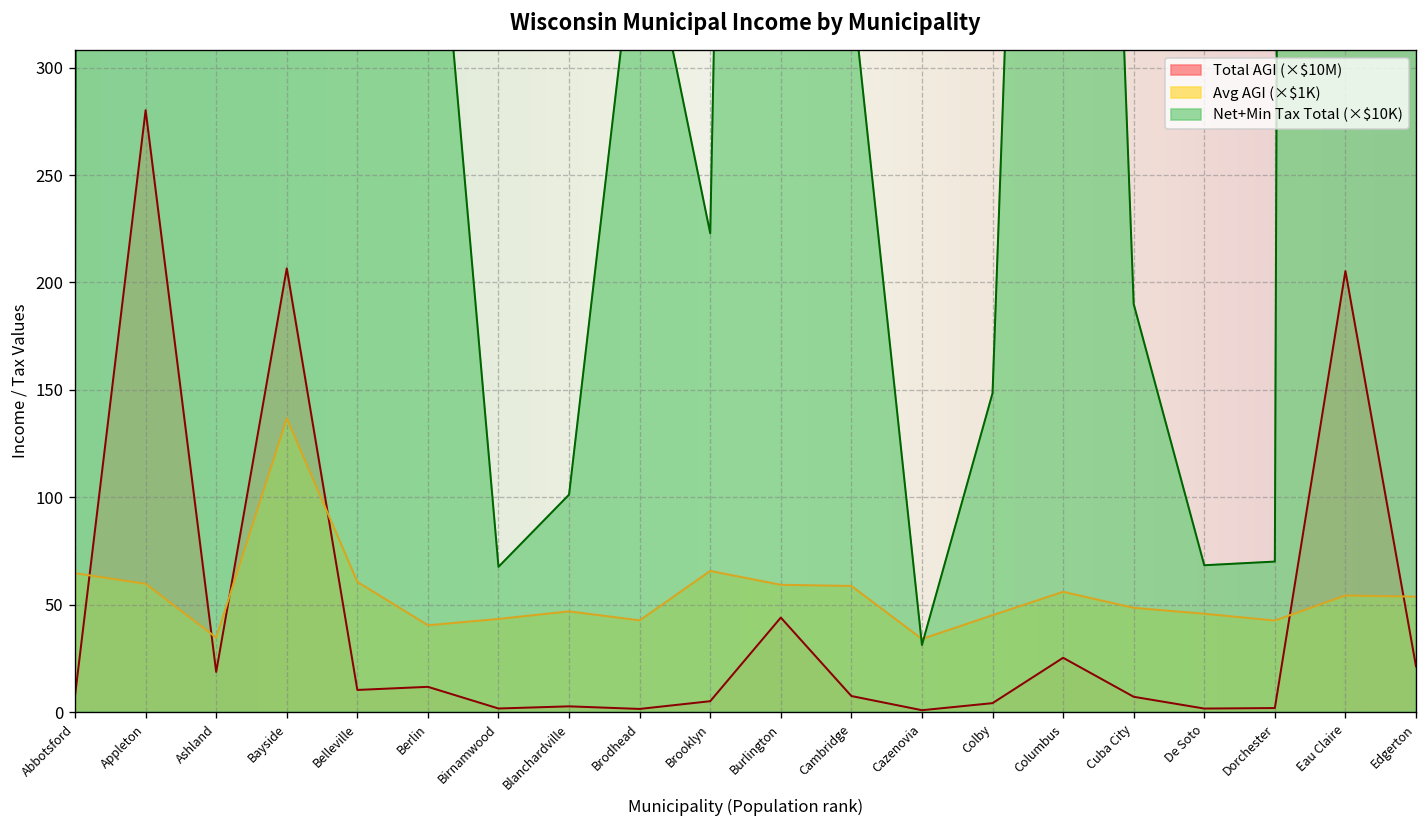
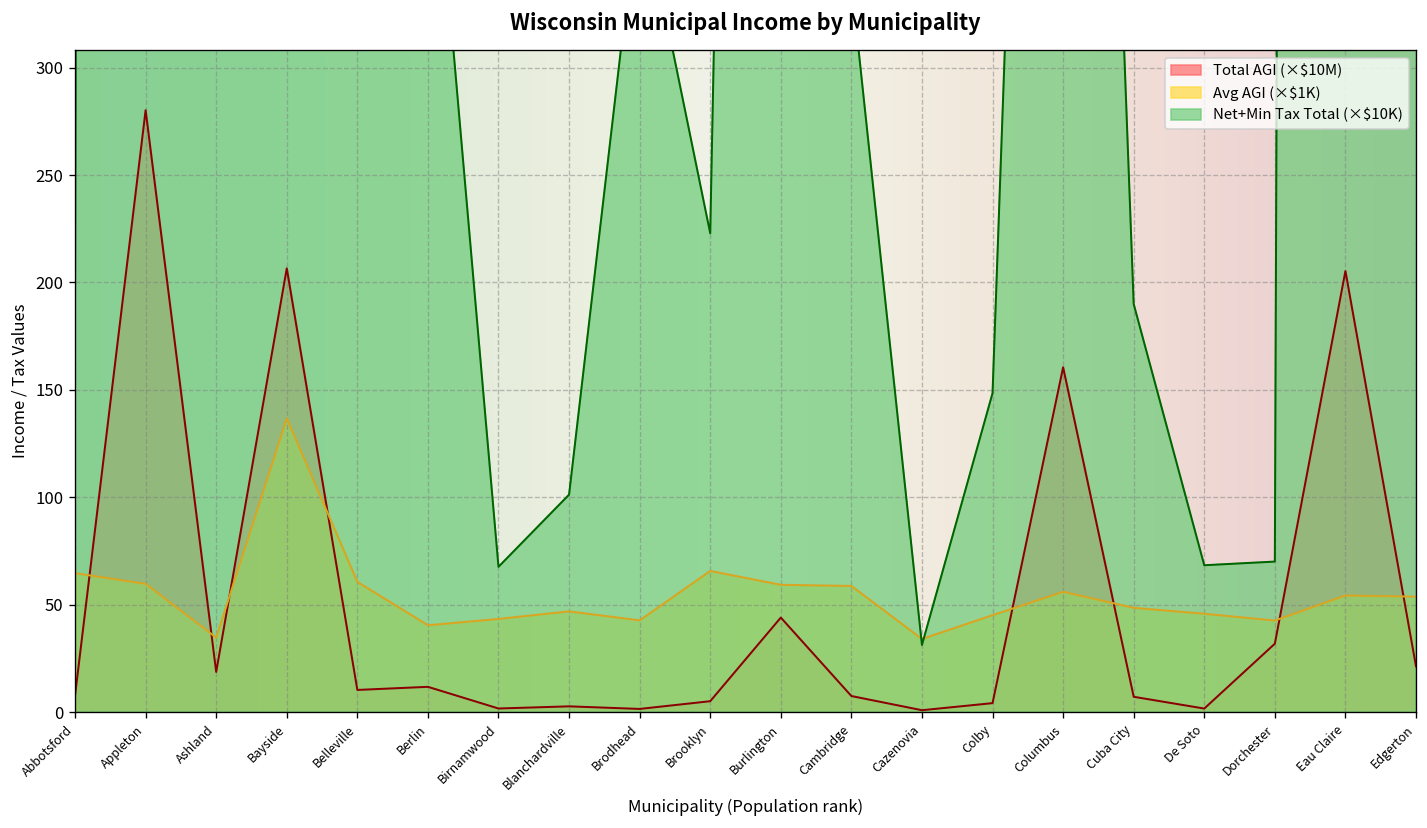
Total AGI (×$10M), Columbus: 25 -> 160
Total AGI (×$10M), Dorchester: 2 -> 32
